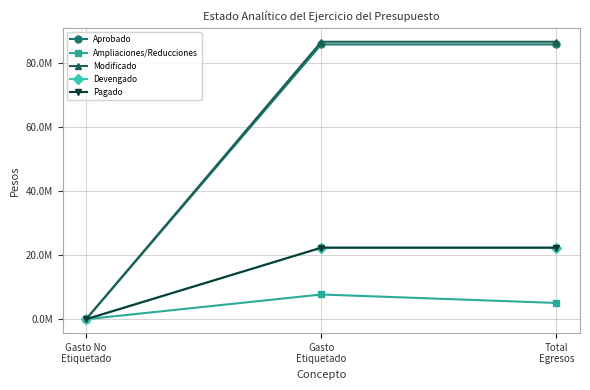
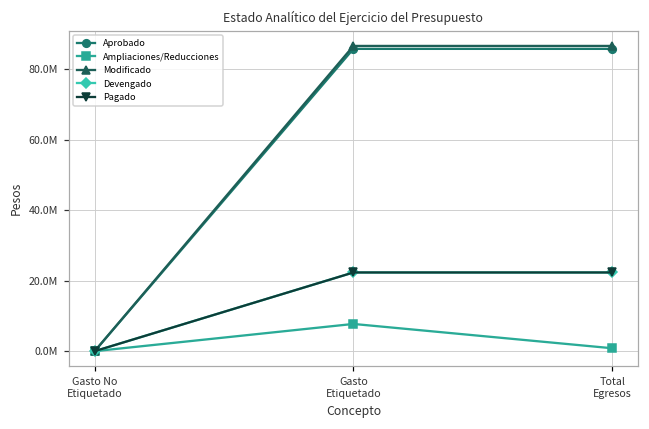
Ampliaciones/Reducciones, Total Egresos: 5000000 -> 1000000
